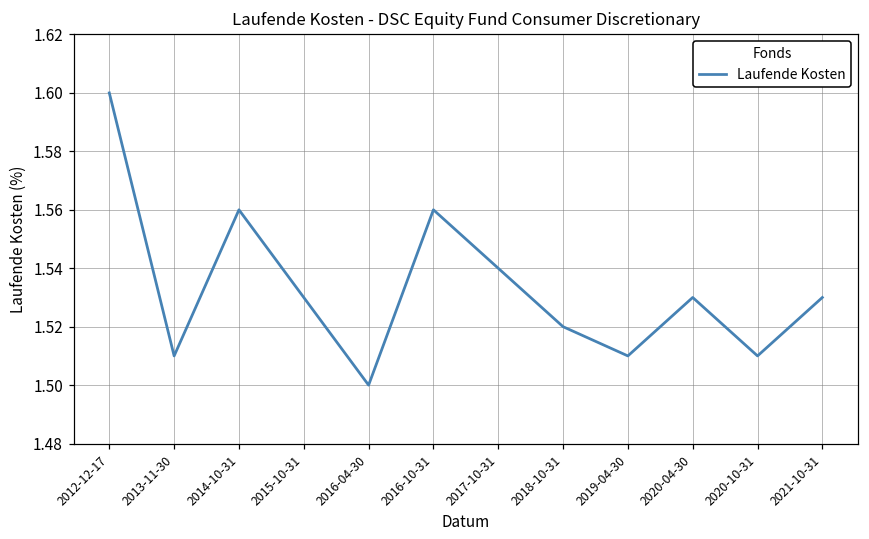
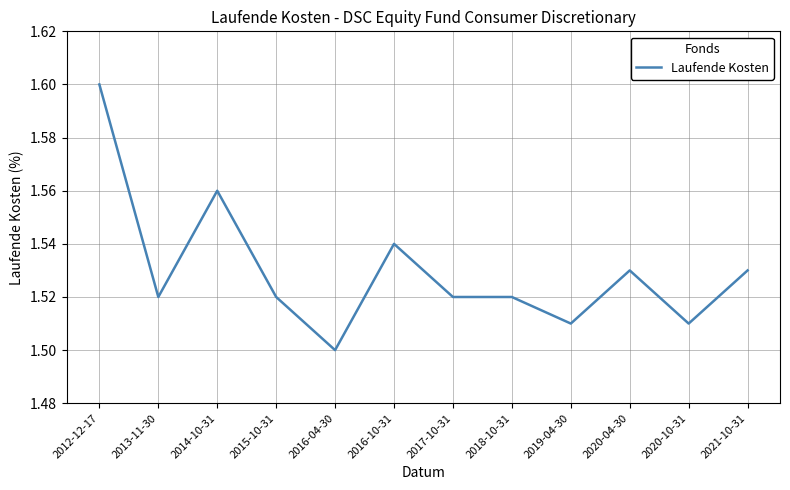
2013-11-30: 1.51 -> 1.52
2015-10-31: 1.53 -> 1.52
2016-10-31: 1.56 -> 1.54
2017-10-31: 1.54 -> 1.52
